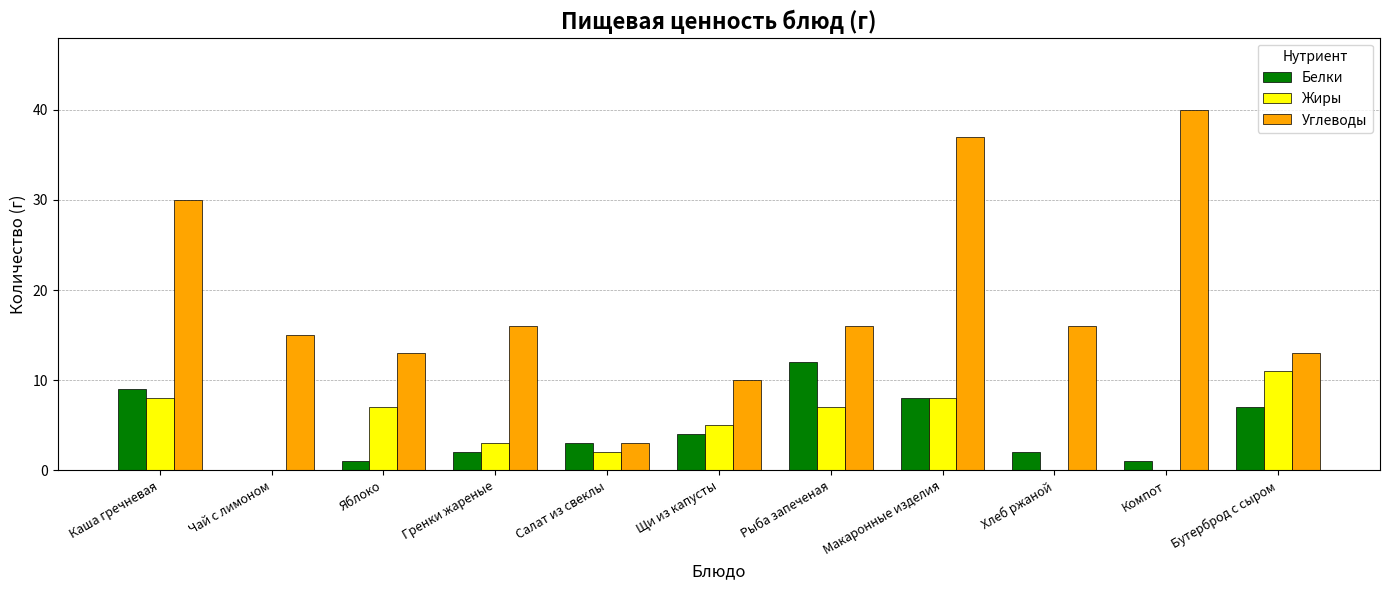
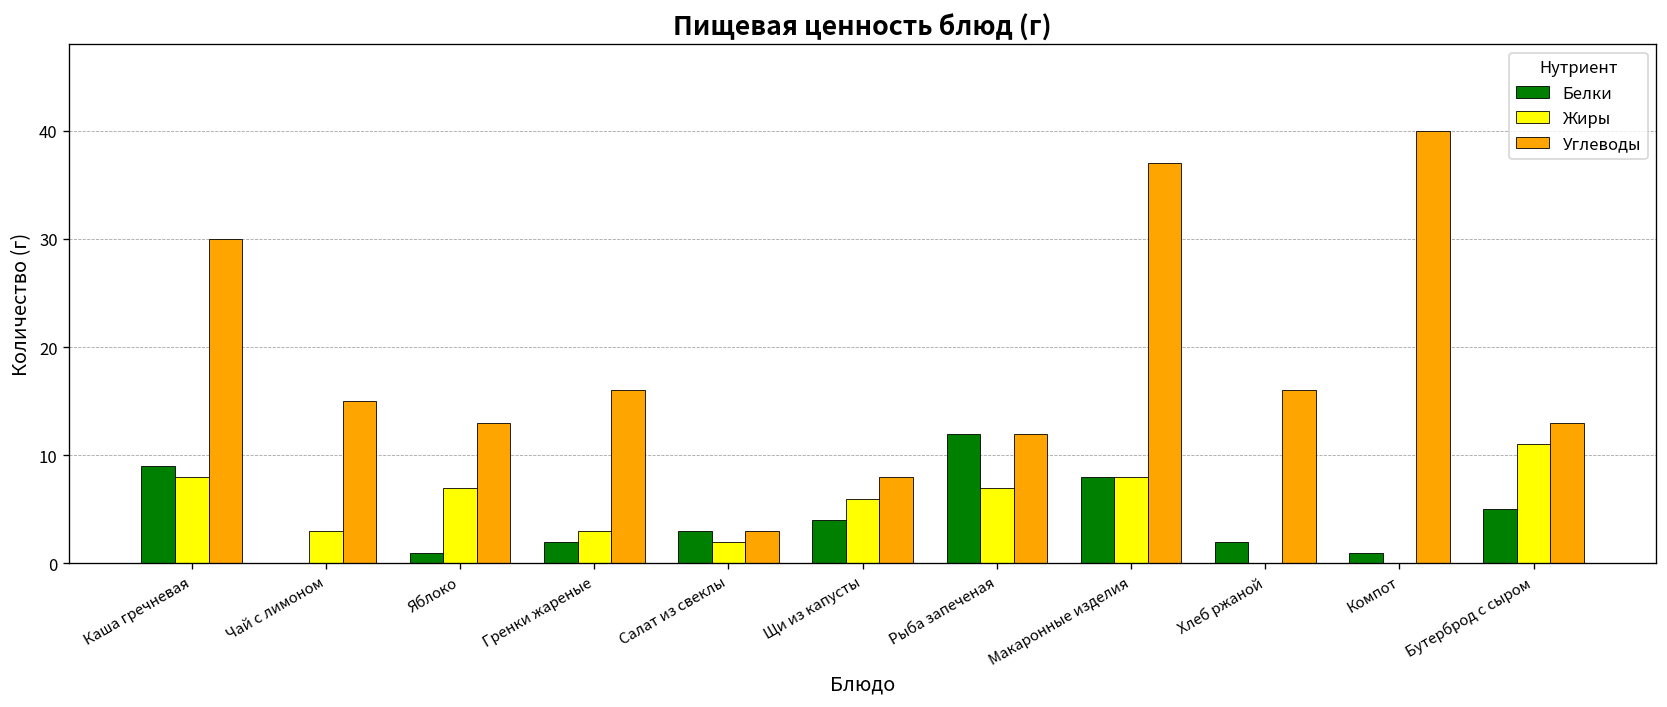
Жиры, Чай с лимоном: 0 -> 3
Жиры, Щи из капусты: 5 -> 6
Углеводы, Щи из капусты: 10 -> 8
Углеводы, Рыба запеченая: 16 -> 12
Белки, Бутерброд с сыром: 7 -> 5
